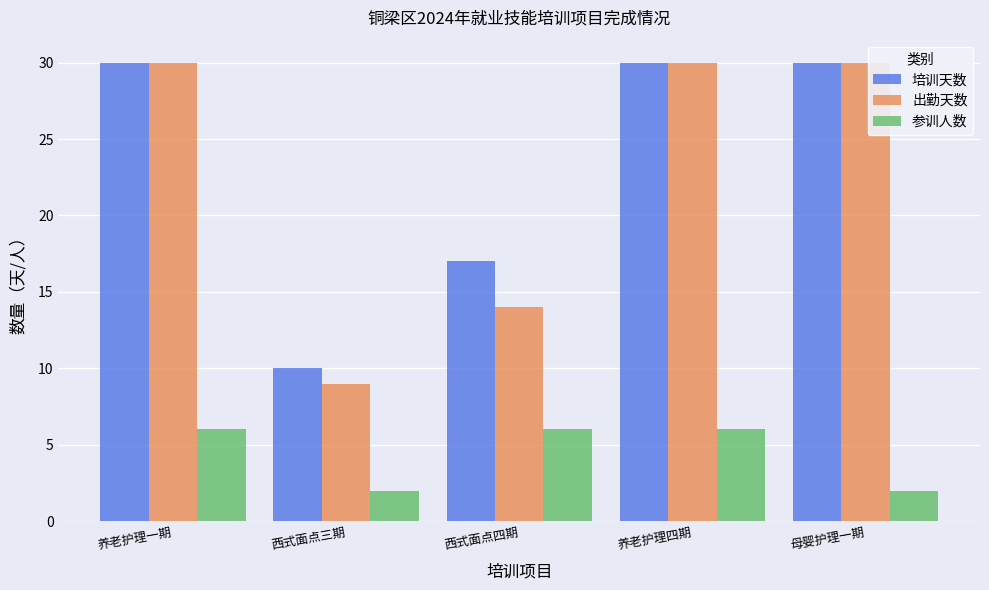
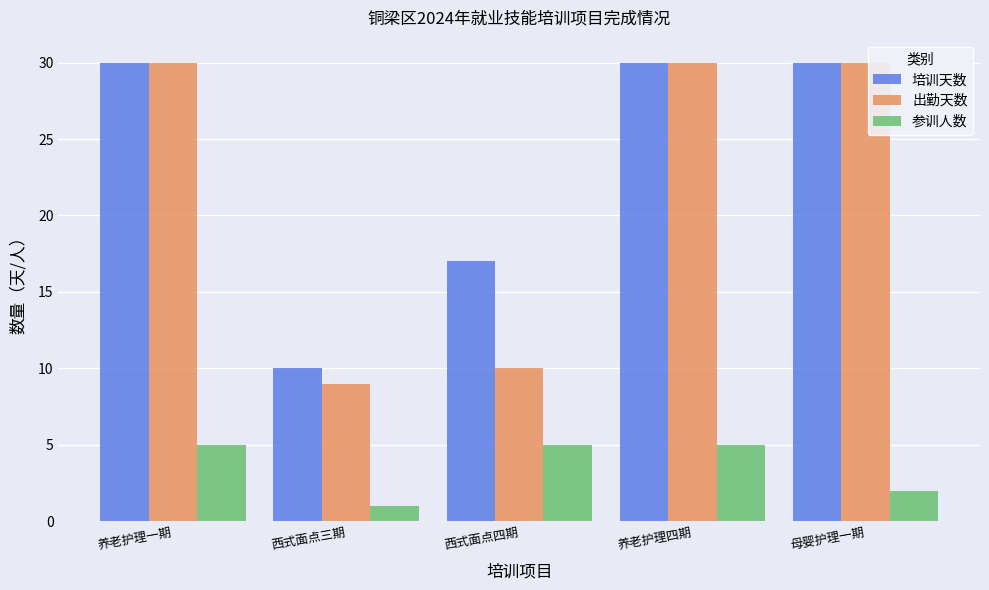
参训人数, 养老护理一期: 6 -> 5
参训人数, 西式面点三期: 2 -> 1
出勤天数, 西式面点四期: 14 -> 10
参训人数, 西式面点四期: 6 -> 5
参训人数, 养老护理四期: 6 -> 5
